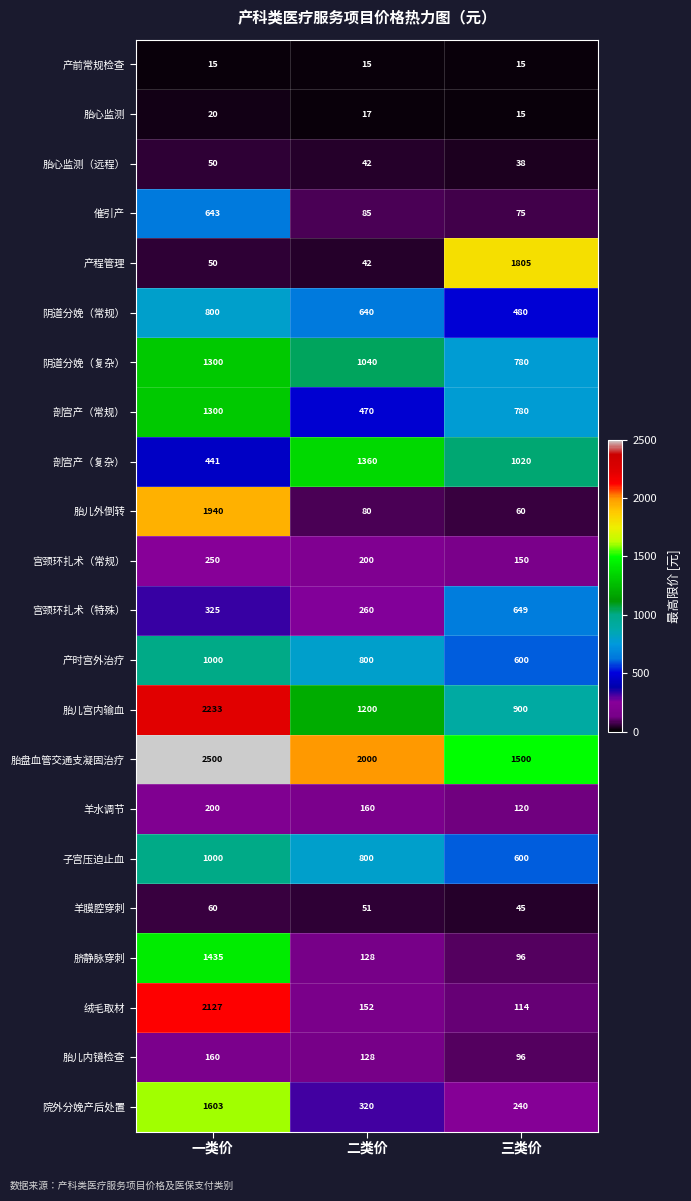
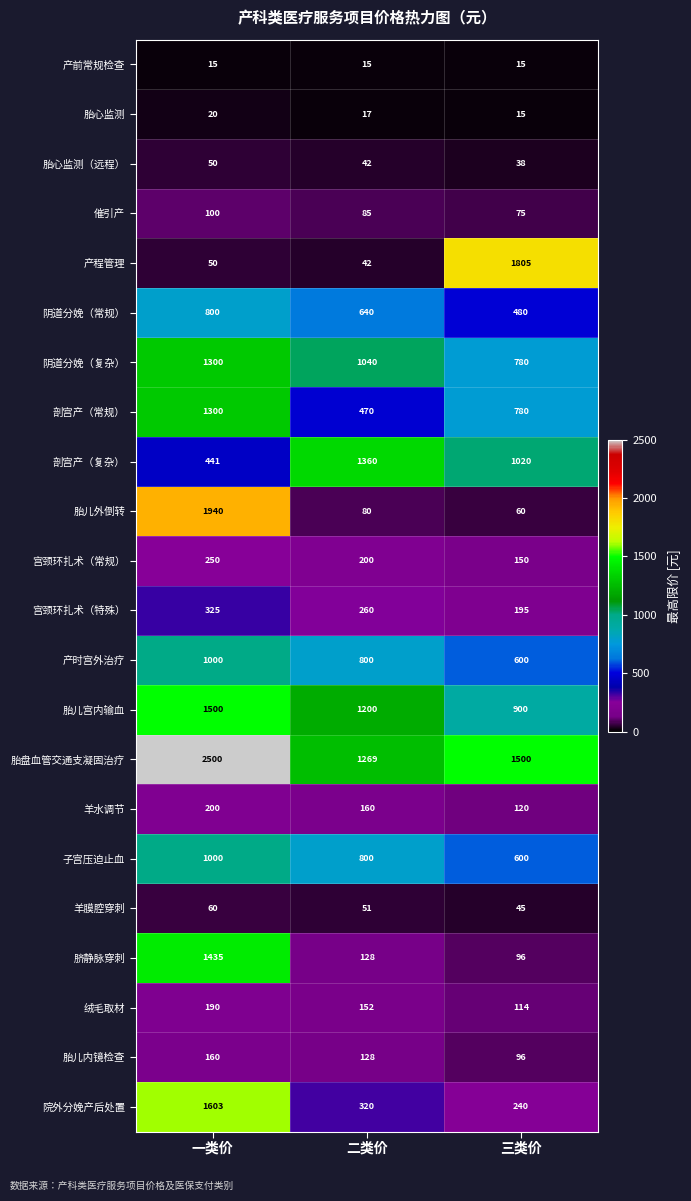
催引产, 一类价: 643 -> 100
宫颈环扎术（特殊）, 三类价: 649 -> 195
胎儿宫内输血, 一类价: 2233 -> 1500
胎盘血管交通支凝固治疗, 二类价: 2000 -> 1269
绒毛取材, 一类价: 2127 -> 190
